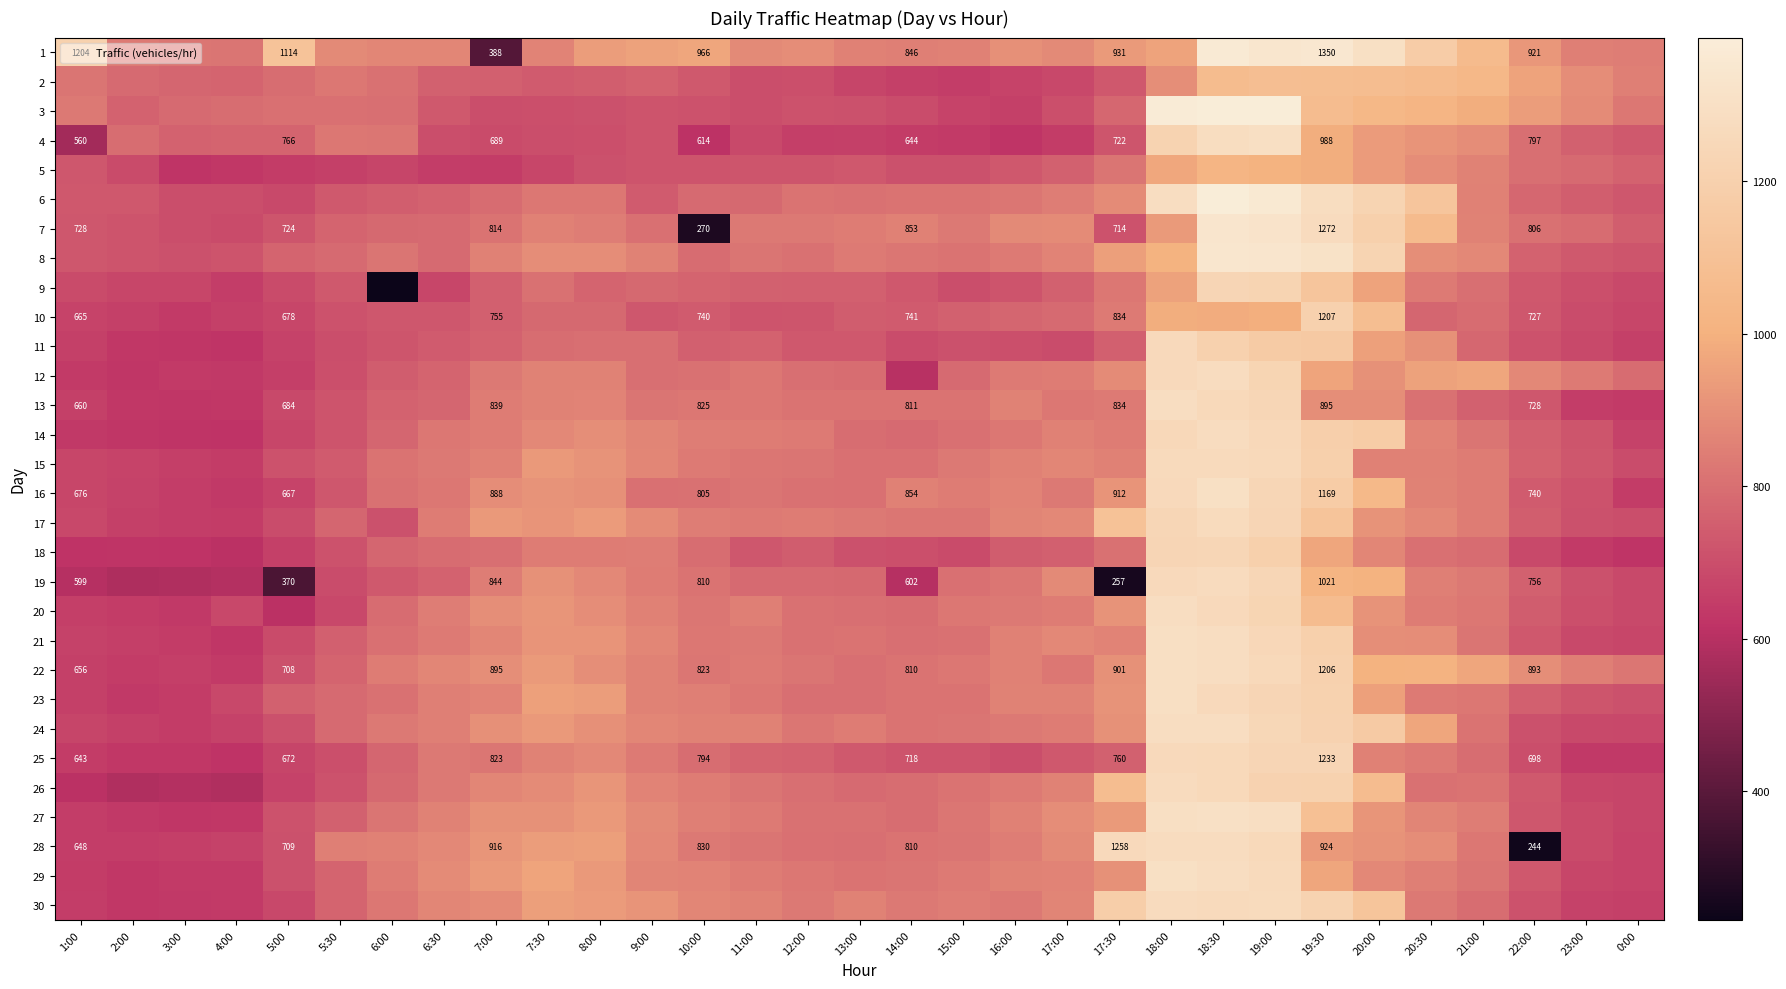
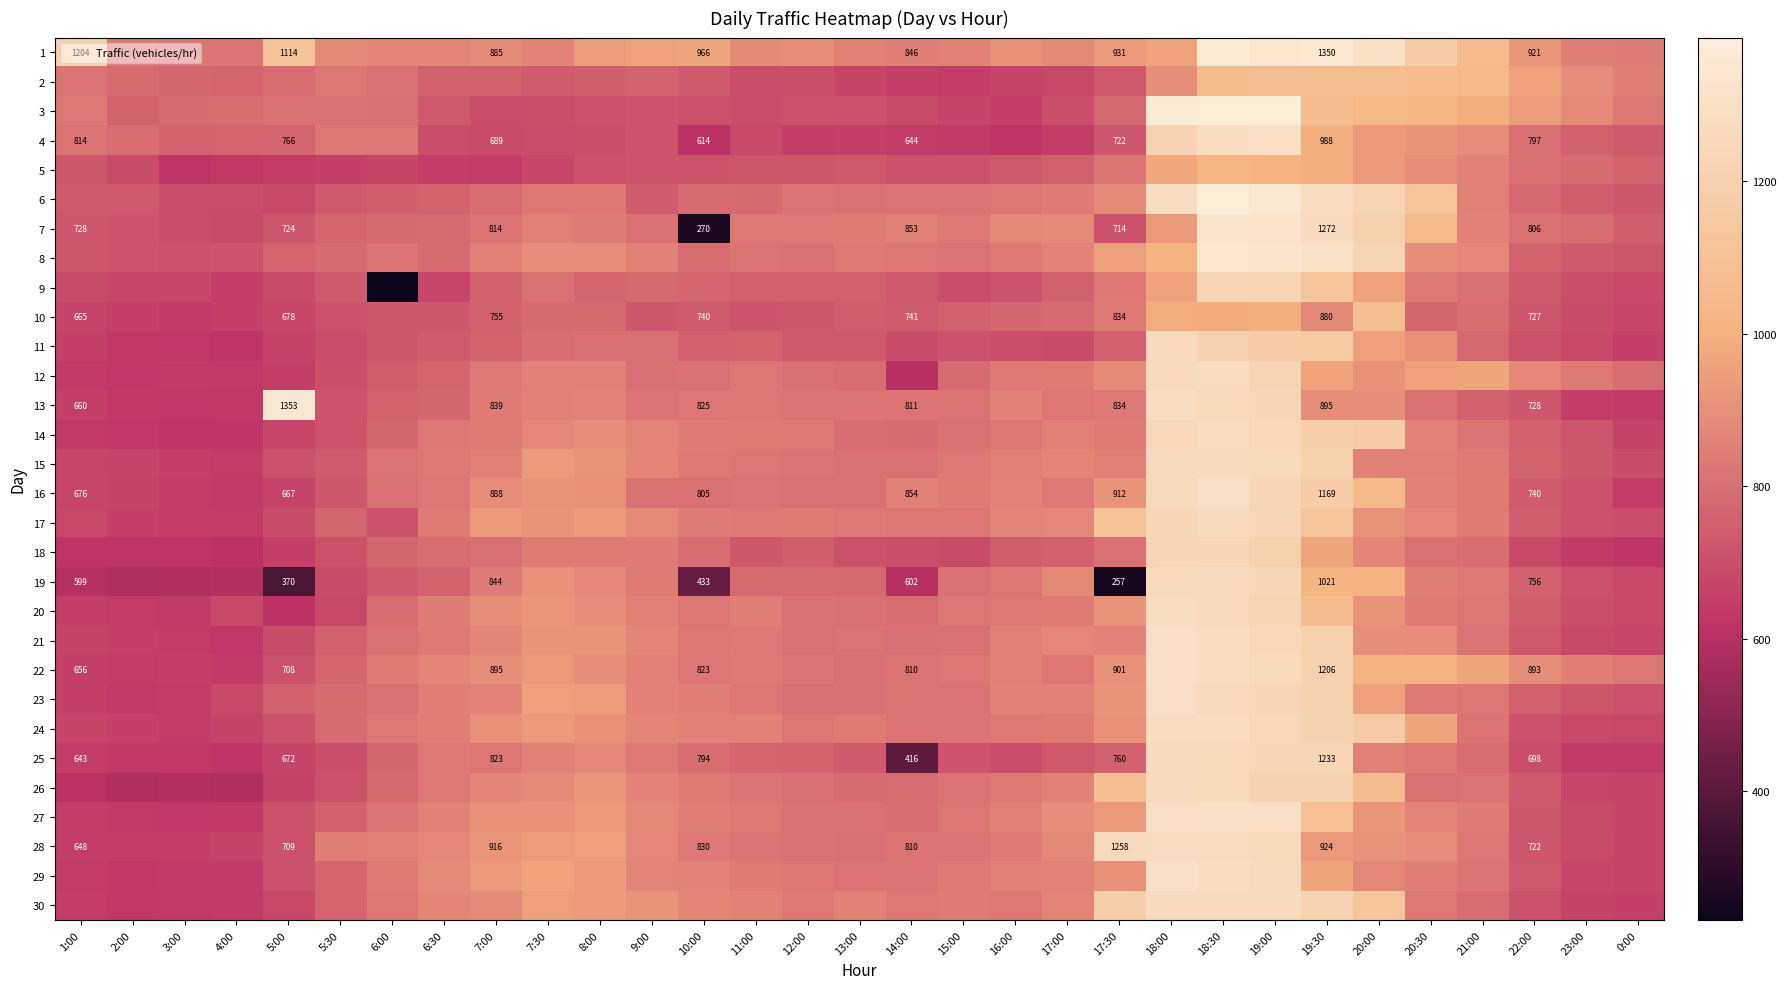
1, 7:00: 388 -> 885
4, 1:00: 560 -> 814
10, 19:30: 1207 -> 880
13, 5:00: 684 -> 1353
19, 10:00: 810 -> 433
25, 14:00: 718 -> 416
28, 22:00: 244 -> 722
